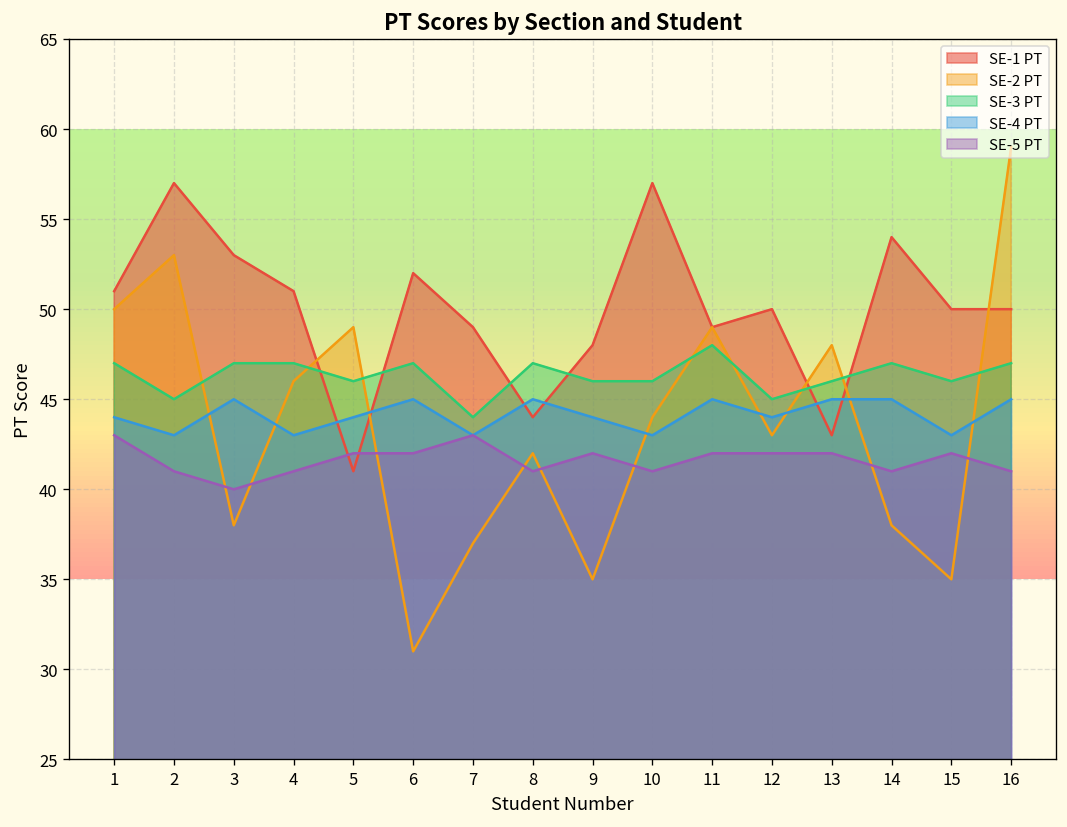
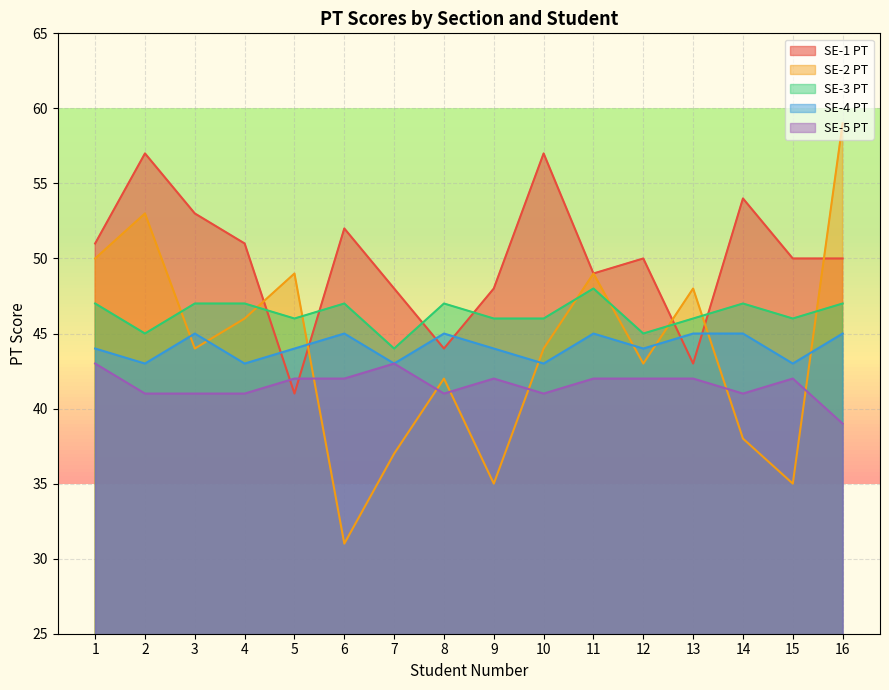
SE-2 PT, 3: 38 -> 44
SE-5 PT, 3: 40 -> 41
SE-1 PT, 7: 49 -> 48
SE-5 PT, 16: 41 -> 39
